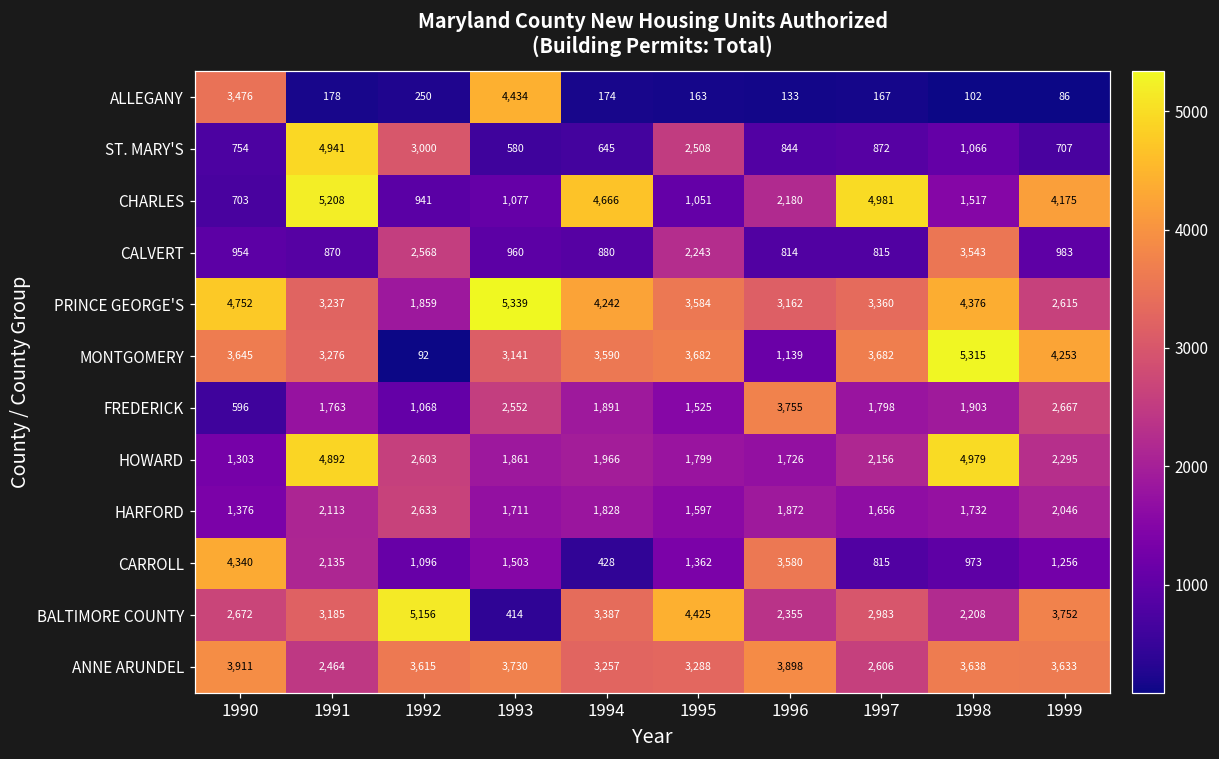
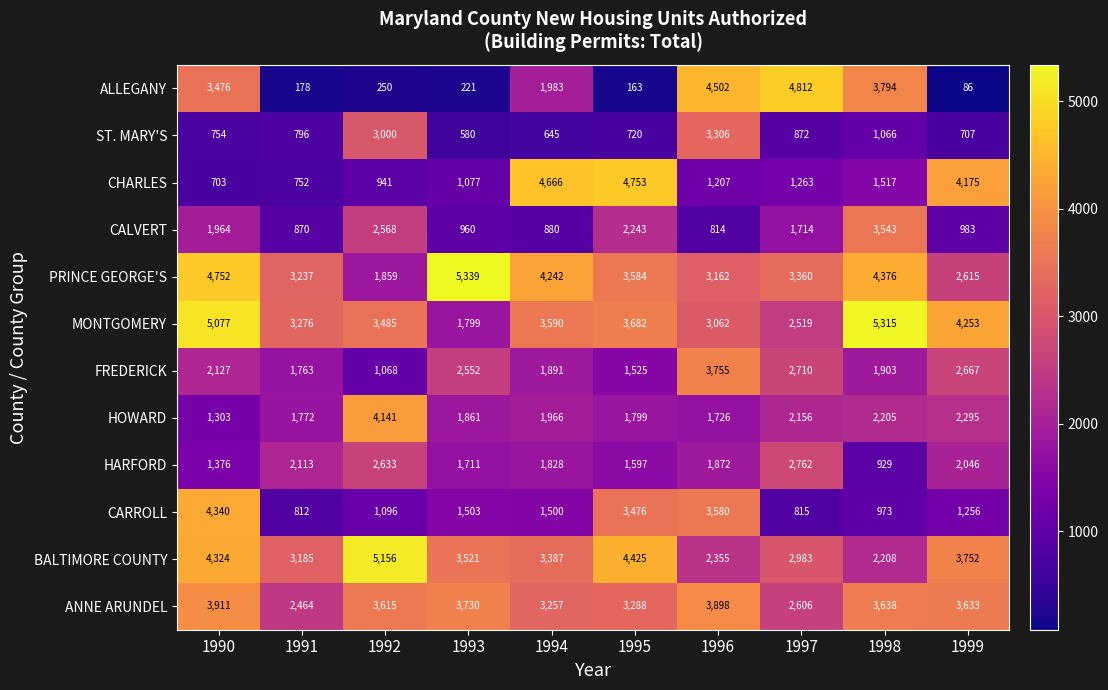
ALLEGANY, 1993: 4,434 -> 221
ALLEGANY, 1994: 174 -> 1,983
ALLEGANY, 1996: 133 -> 4,502
ALLEGANY, 1997: 167 -> 4,812
ALLEGANY, 1998: 102 -> 3,794
ST. MARY'S, 1991: 4,941 -> 796
ST. MARY'S, 1995: 2,508 -> 720
ST. MARY'S, 1996: 844 -> 3,306
CHARLES, 1991: 5,208 -> 752
CHARLES, 1995: 1,051 -> 4,753
CHARLES, 1996: 2,180 -> 1,207
CHARLES, 1997: 4,981 -> 1,263
CALVERT, 1990: 954 -> 1,964
CALVERT, 1997: 815 -> 1,714
MONTGOMERY, 1990: 3,645 -> 5,077
MONTGOMERY, 1992: 92 -> 3,485
MONTGOMERY, 1993: 3,141 -> 1,799
MONTGOMERY, 1996: 1,139 -> 3,062
MONTGOMERY, 1997: 3,682 -> 2,519
FREDERICK, 1990: 596 -> 2,127
FREDERICK, 1997: 1,798 -> 2,710
HOWARD, 1991: 4,892 -> 1,772
HOWARD, 1992: 2,603 -> 4,141
HOWARD, 1998: 4,979 -> 2,205
HARFORD, 1997: 1,656 -> 2,762
HARFORD, 1998: 1,732 -> 929
CARROLL, 1991: 2,135 -> 812
CARROLL, 1994: 428 -> 1,500
CARROLL, 1995: 1,362 -> 3,476
BALTIMORE COUNTY, 1990: 2,672 -> 4,324
BALTIMORE COUNTY, 1993: 414 -> 3,521
